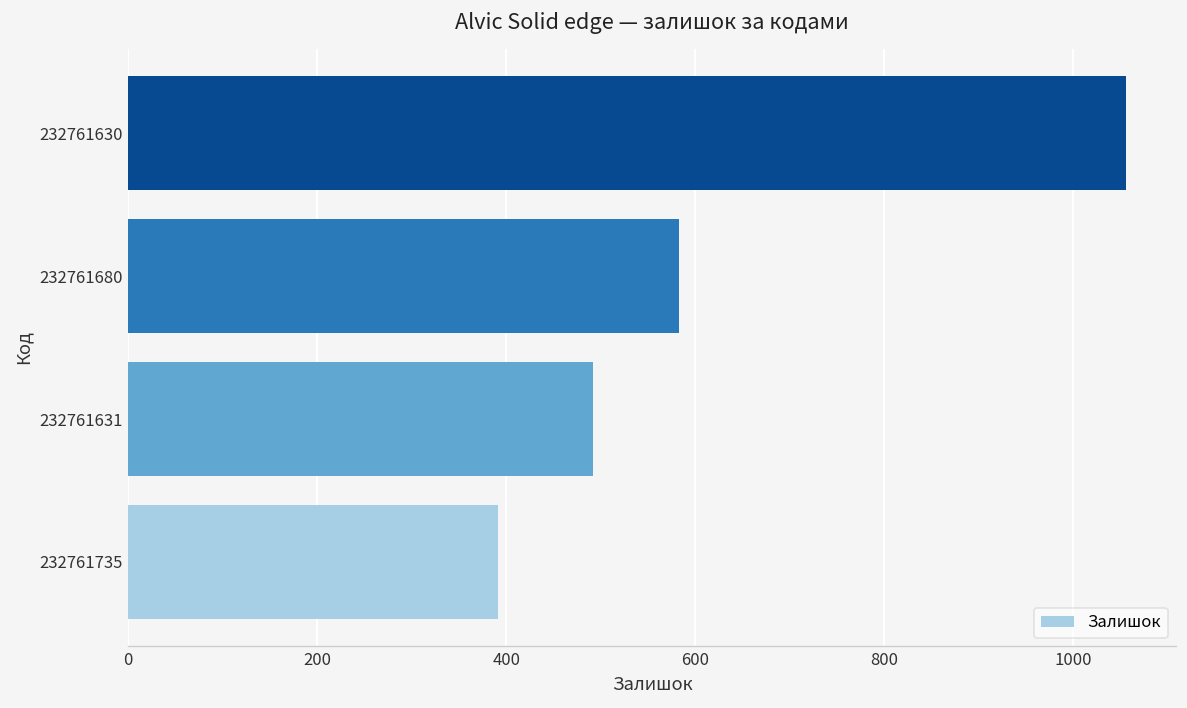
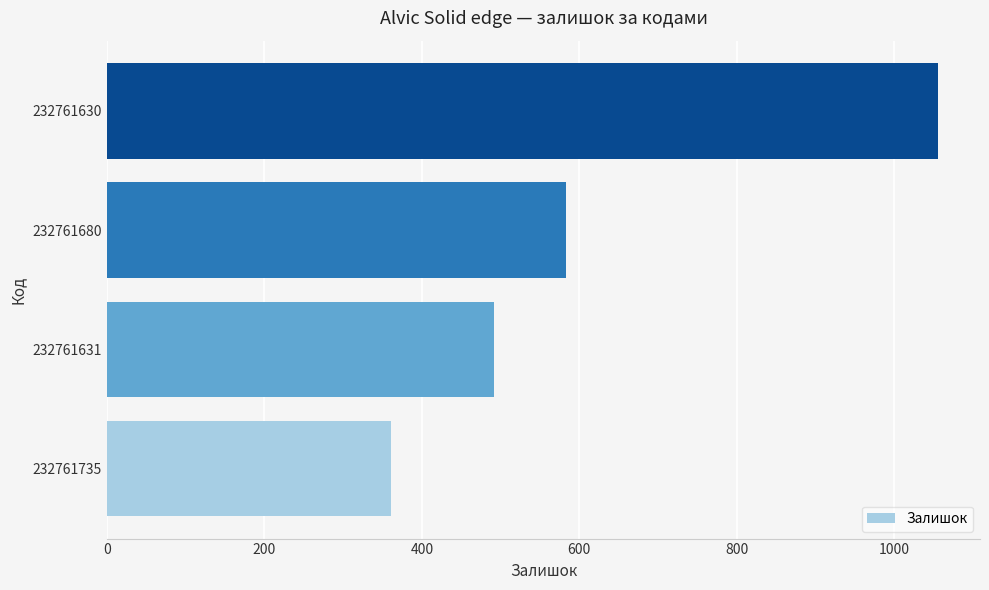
232761735: 390 -> 360
